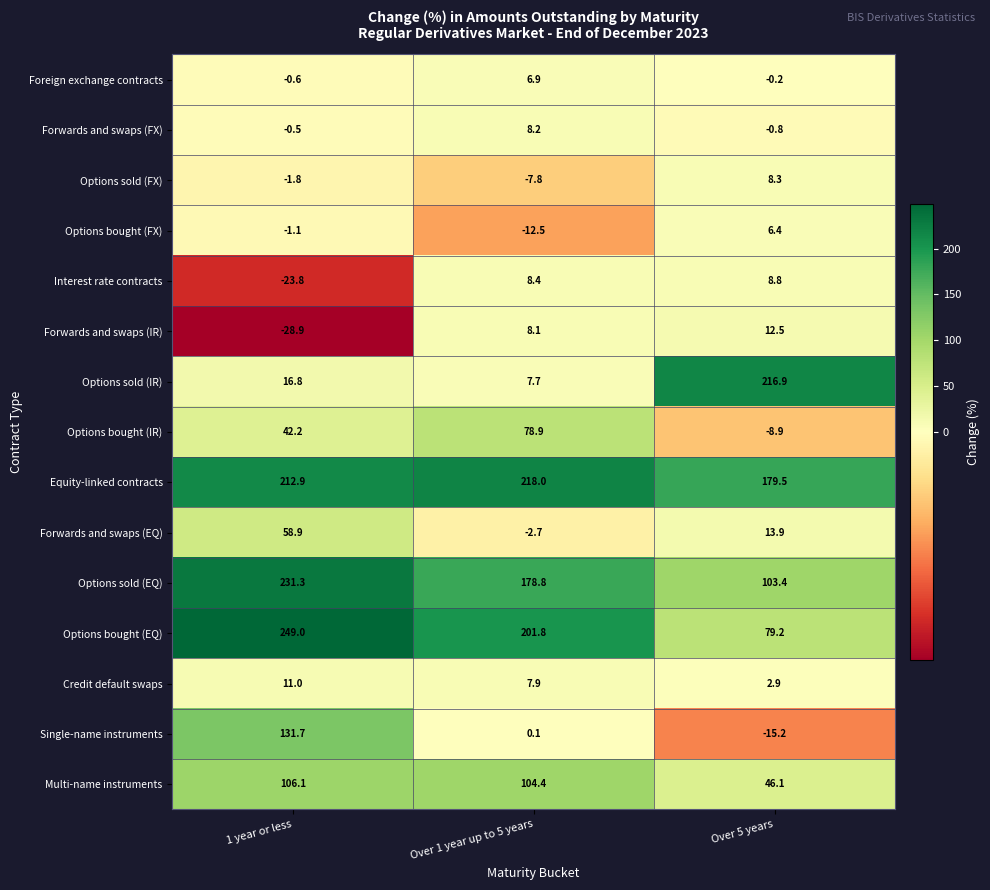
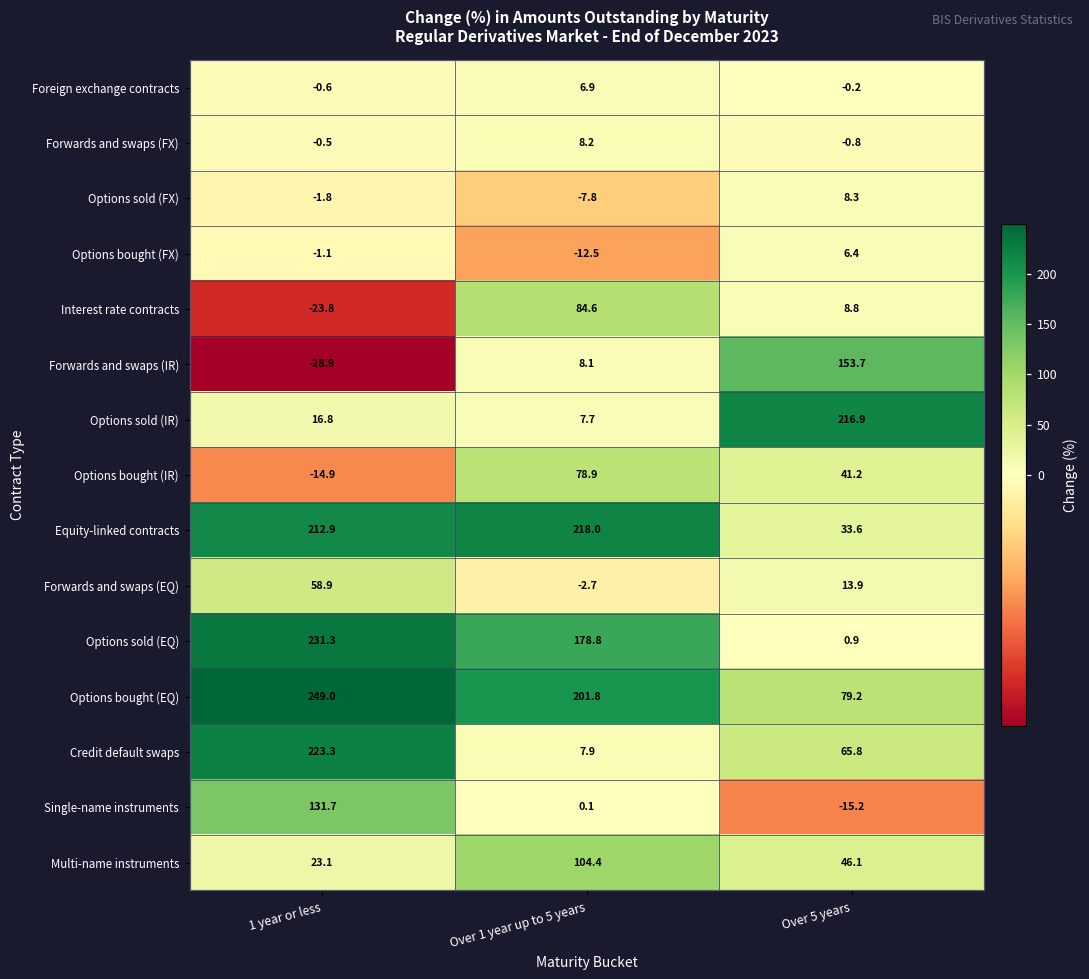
Interest rate contracts, Over 1 year up to 5 years: 8.4 -> 84.6
Forwards and swaps (IR), Over 5 years: 12.5 -> 153.7
Options bought (IR), 1 year or less: 42.2 -> -14.9
Options bought (IR), Over 5 years: -8.9 -> 41.2
Equity-linked contracts, Over 5 years: 179.5 -> 33.6
Options sold (EQ), Over 5 years: 103.4 -> 0.9
Credit default swaps, 1 year or less: 11.0 -> 223.3
Credit default swaps, Over 5 years: 2.9 -> 65.8
Multi-name instruments, 1 year or less: 106.1 -> 23.1
